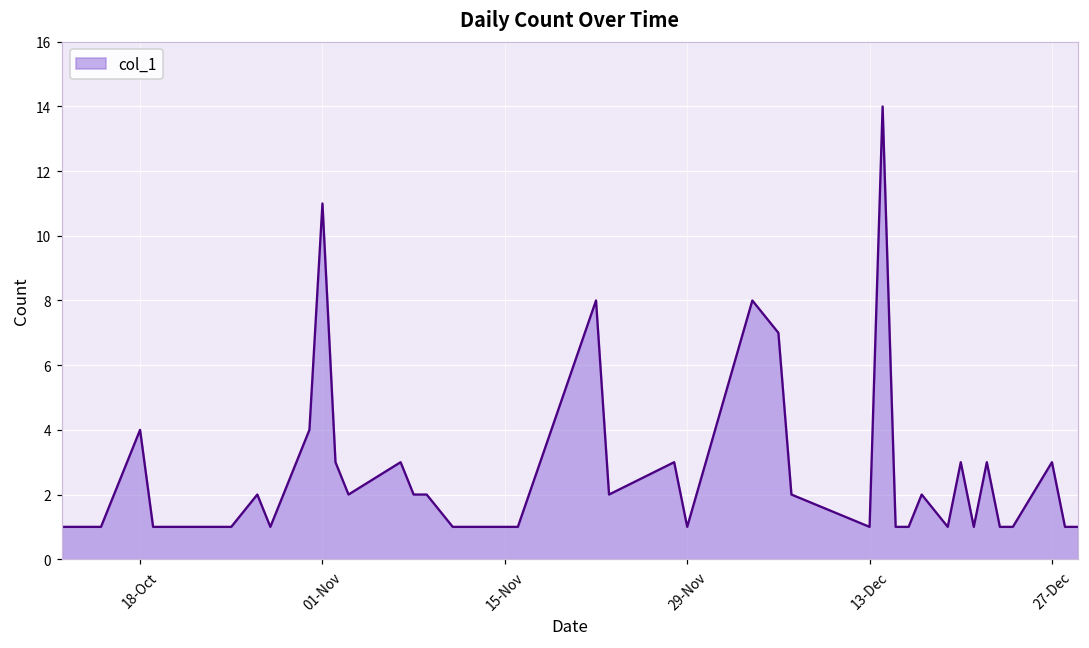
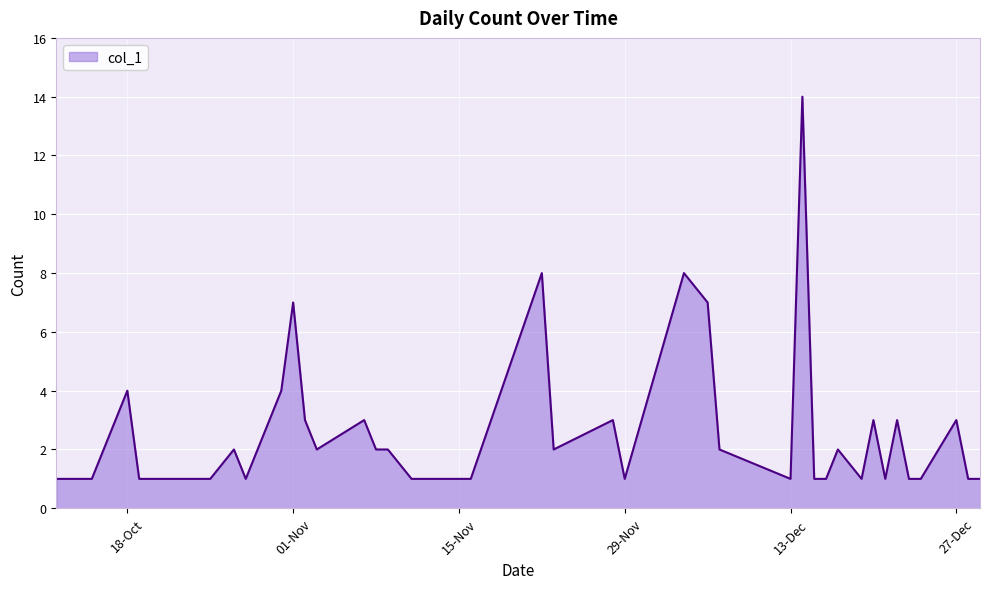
01-Nov: 11 -> 7
